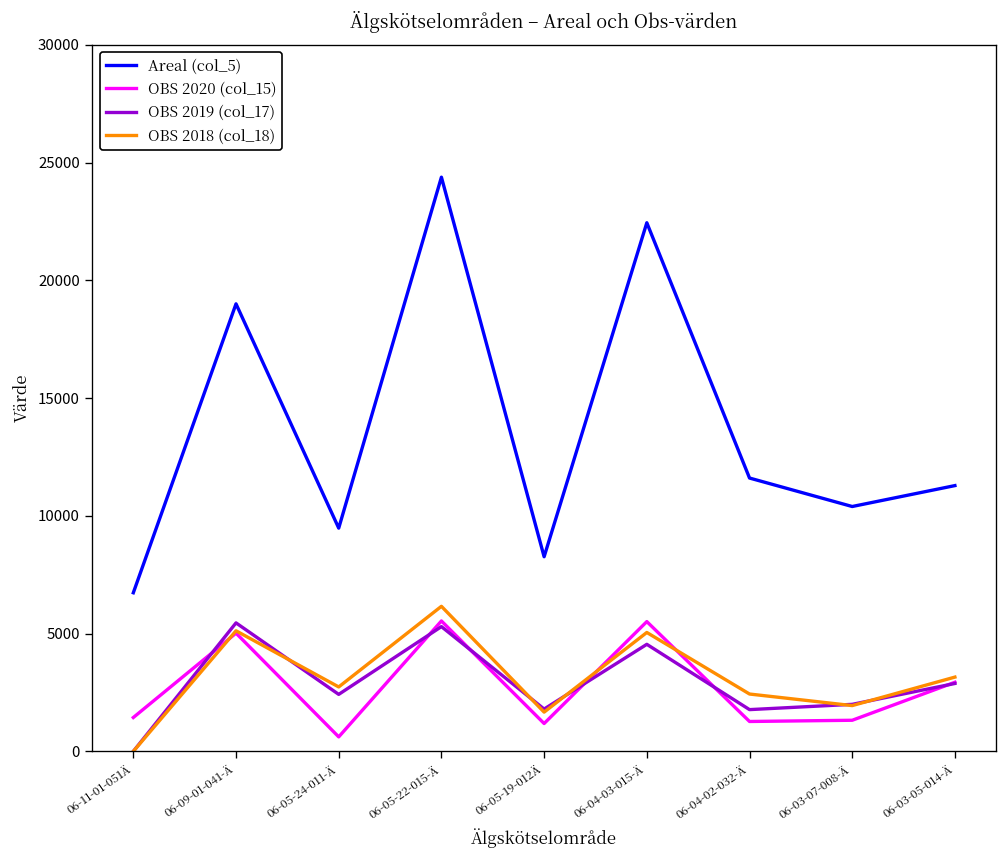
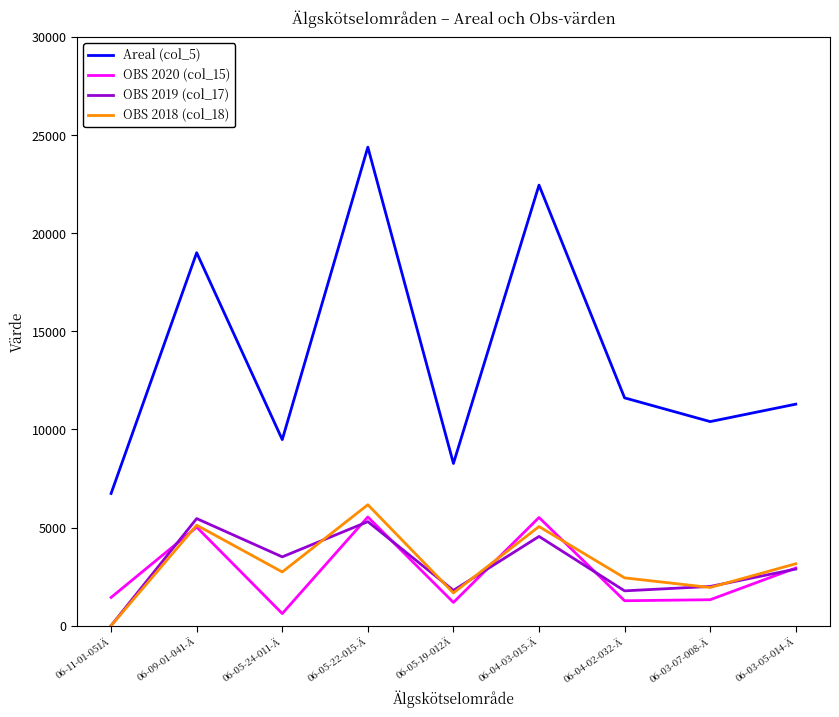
OBS 2019 (col_17), 06-05-24-011-Ä: 2400 -> 3500
